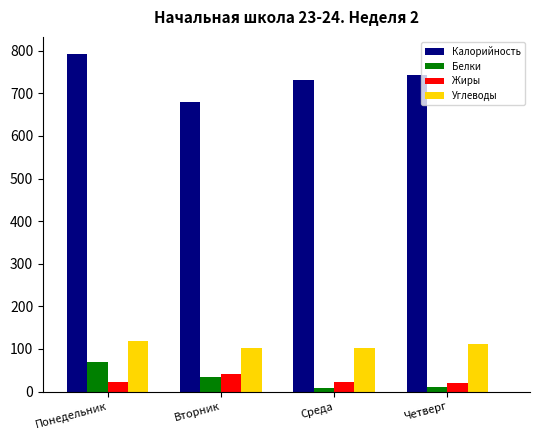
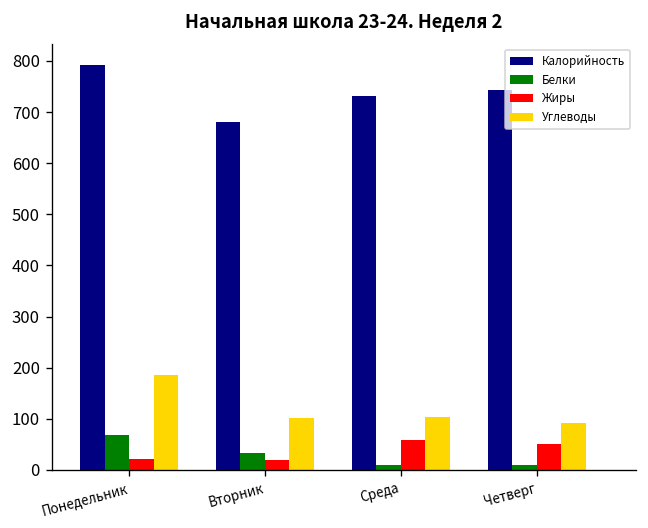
Углеводы, Понедельник: 120 -> 190
Жиры, Вторник: 40 -> 20
Жиры, Среда: 20 -> 60
Жиры, Четверг: 20 -> 50
Углеводы, Четверг: 110 -> 90
